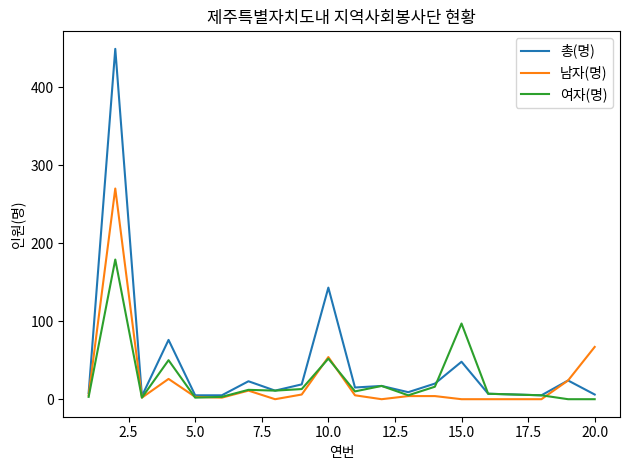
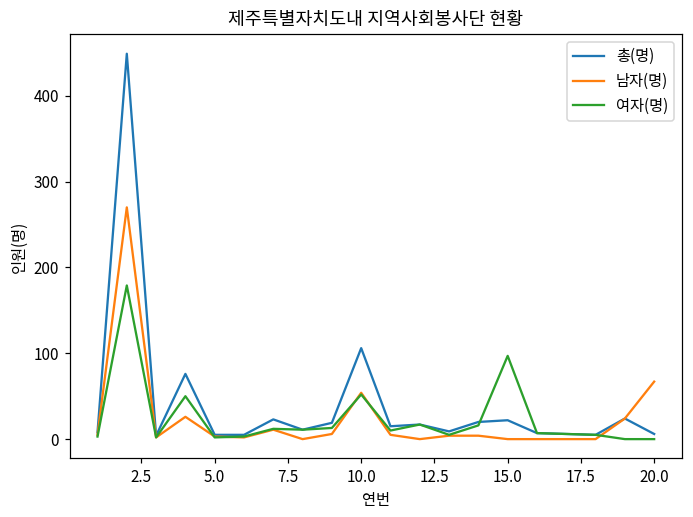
총(명), 10.0: 140 -> 110
총(명), 15.0: 50 -> 20
